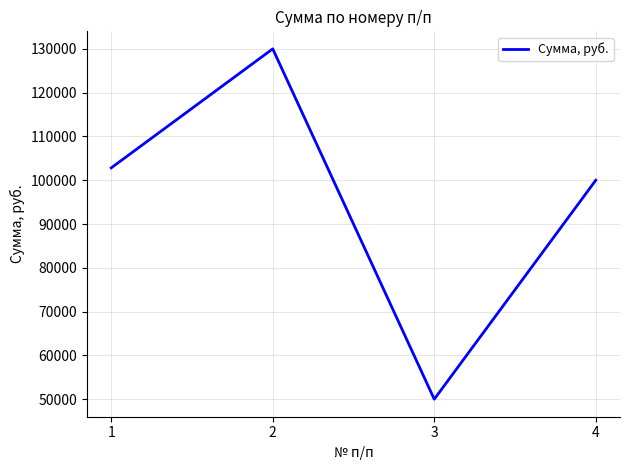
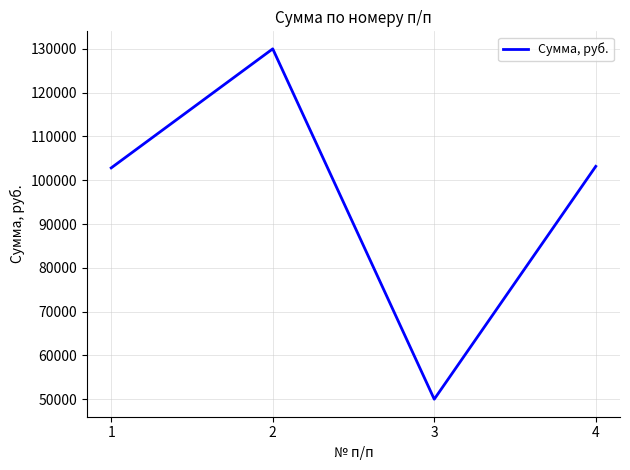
4: 100000 -> 103000
